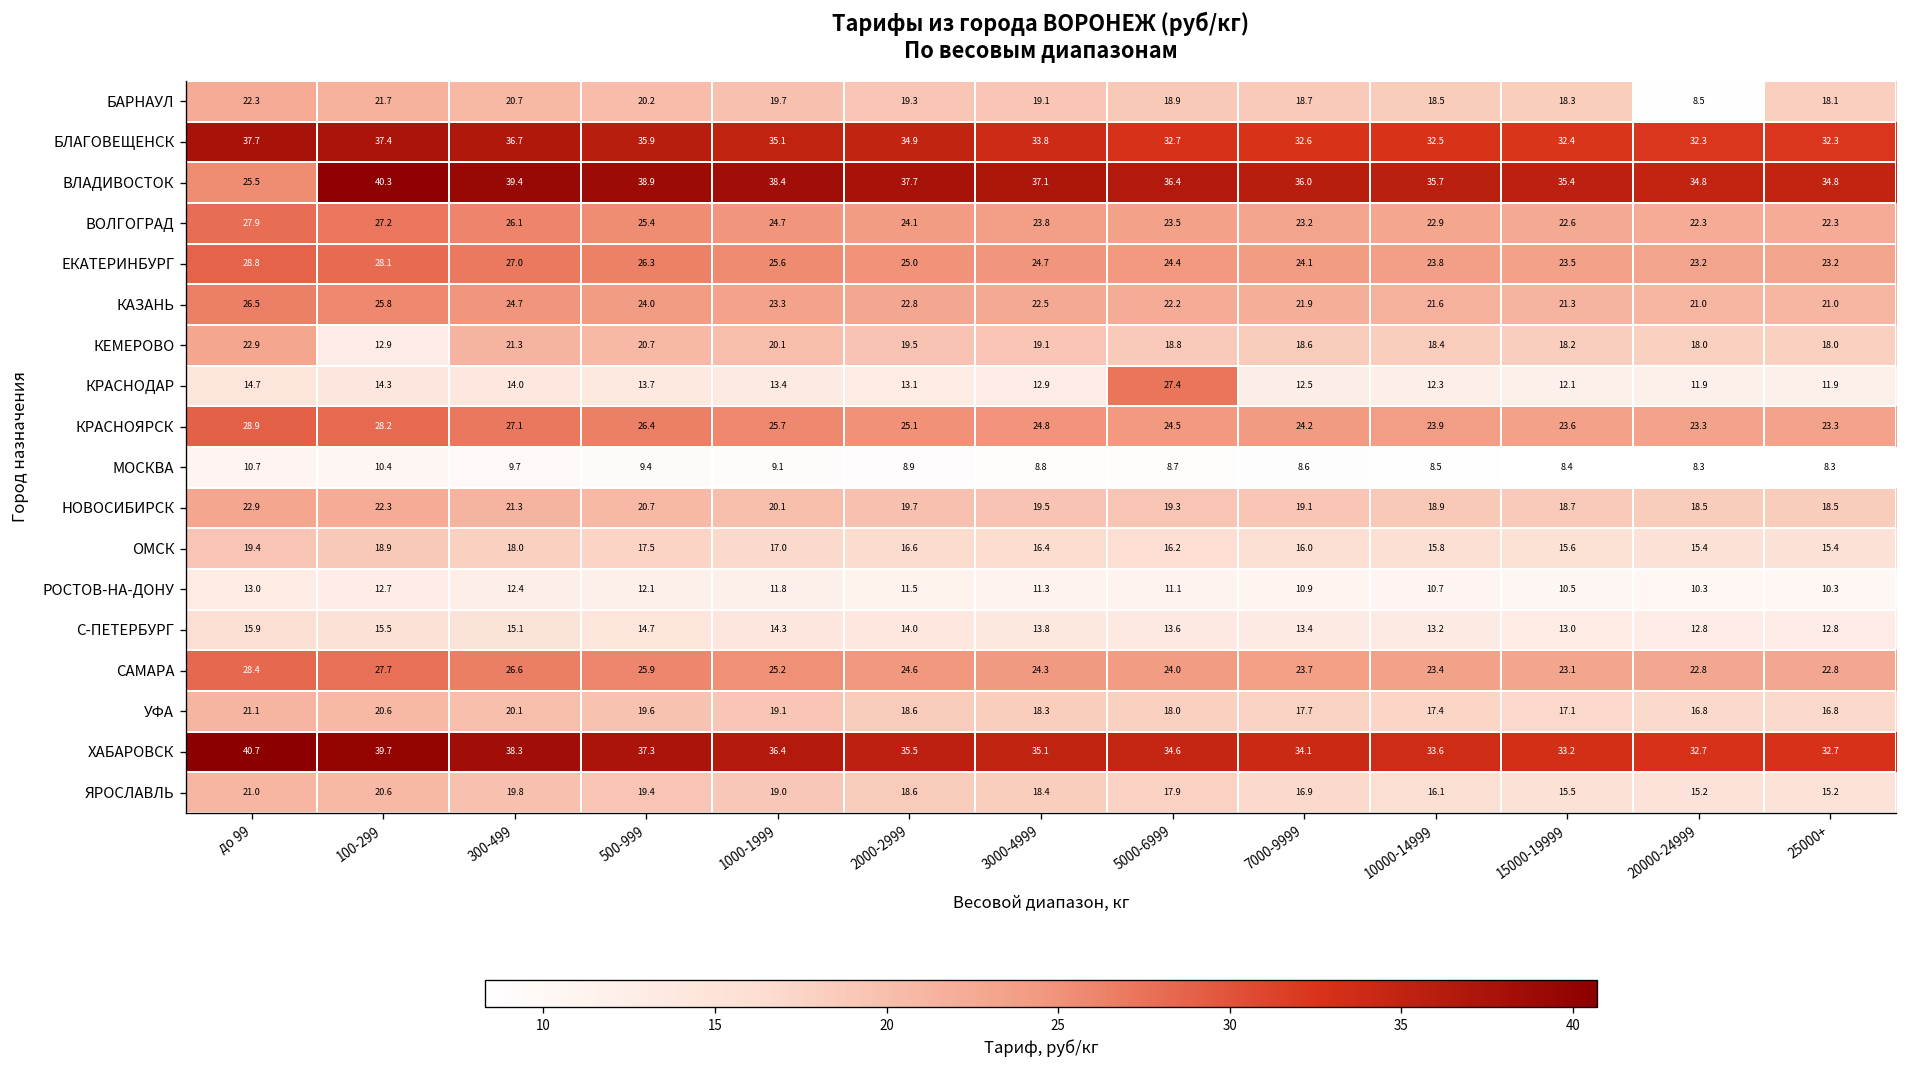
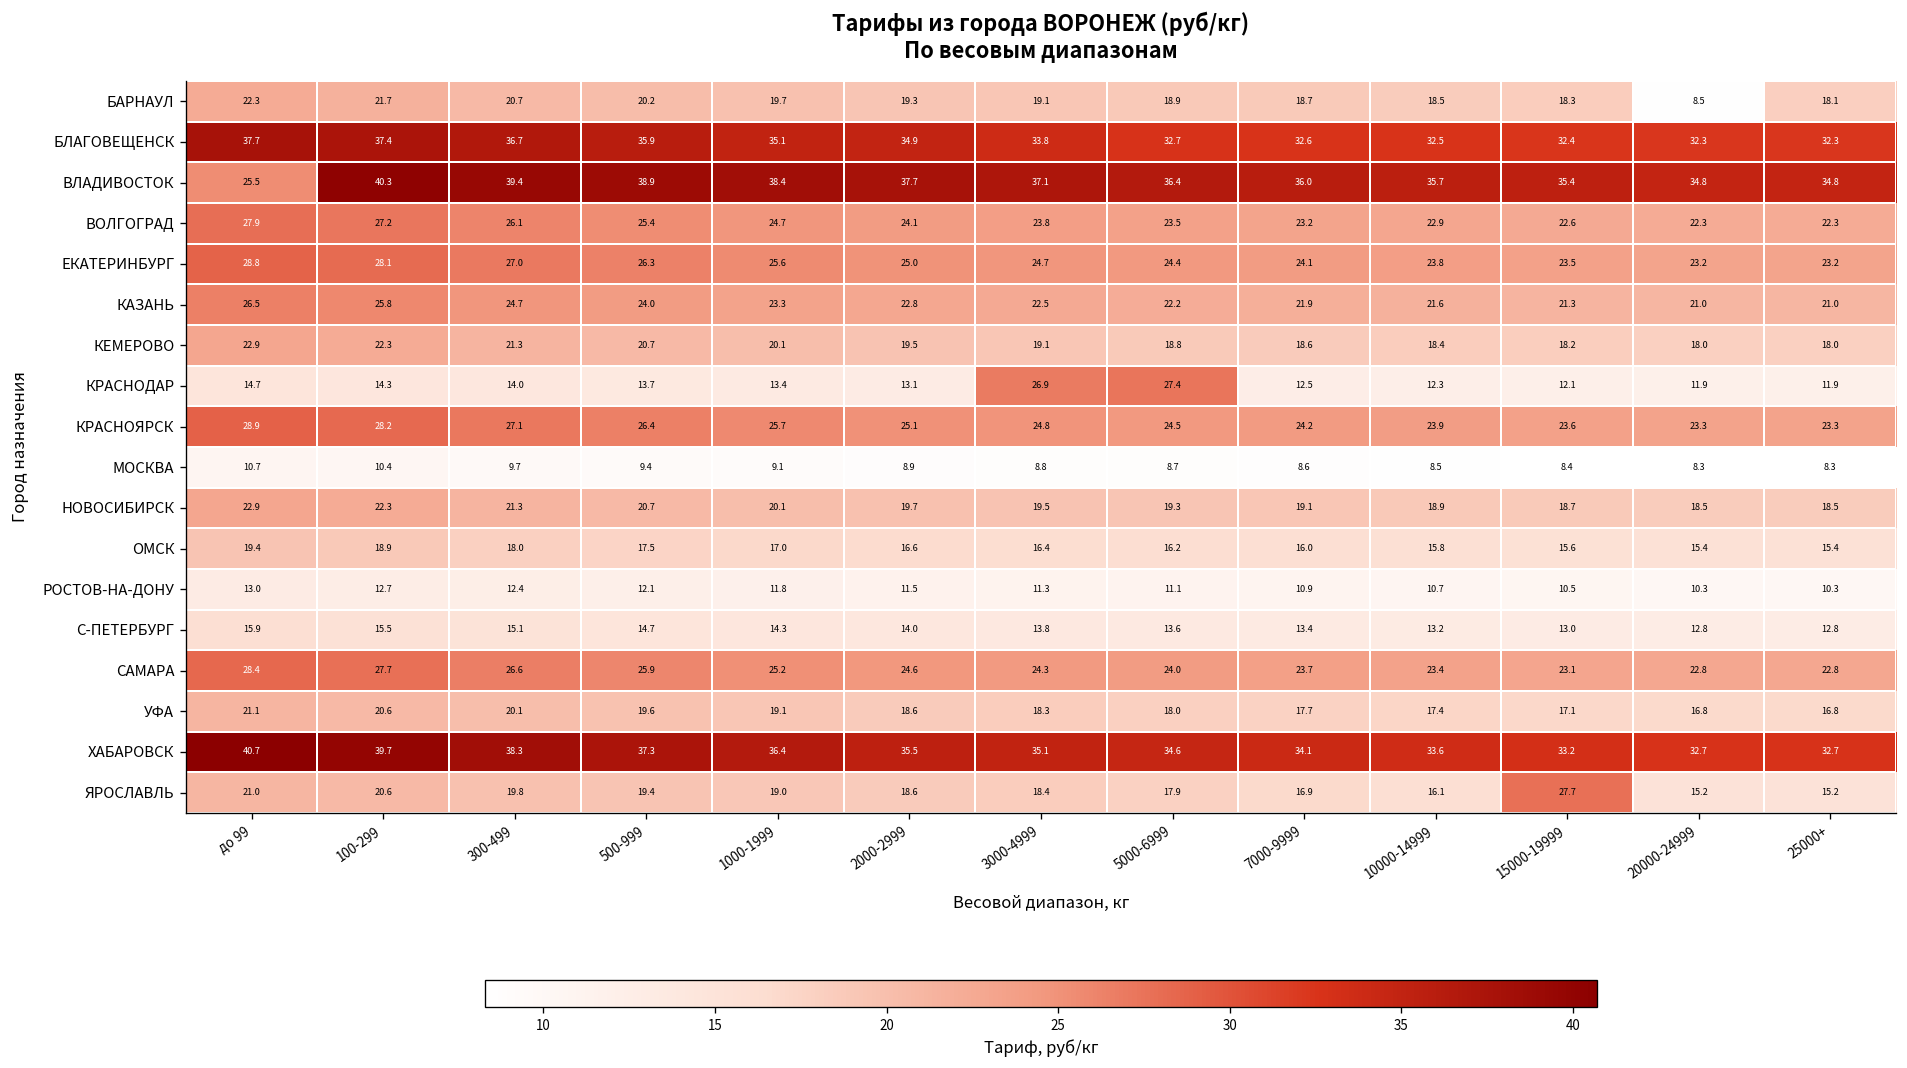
КЕМЕРОВО, 100-299: 12.9 -> 22.3
КРАСНОДАР, 3000-4999: 12.9 -> 26.9
ЯРОСЛАВЛЬ, 15000-19999: 15.5 -> 27.7
